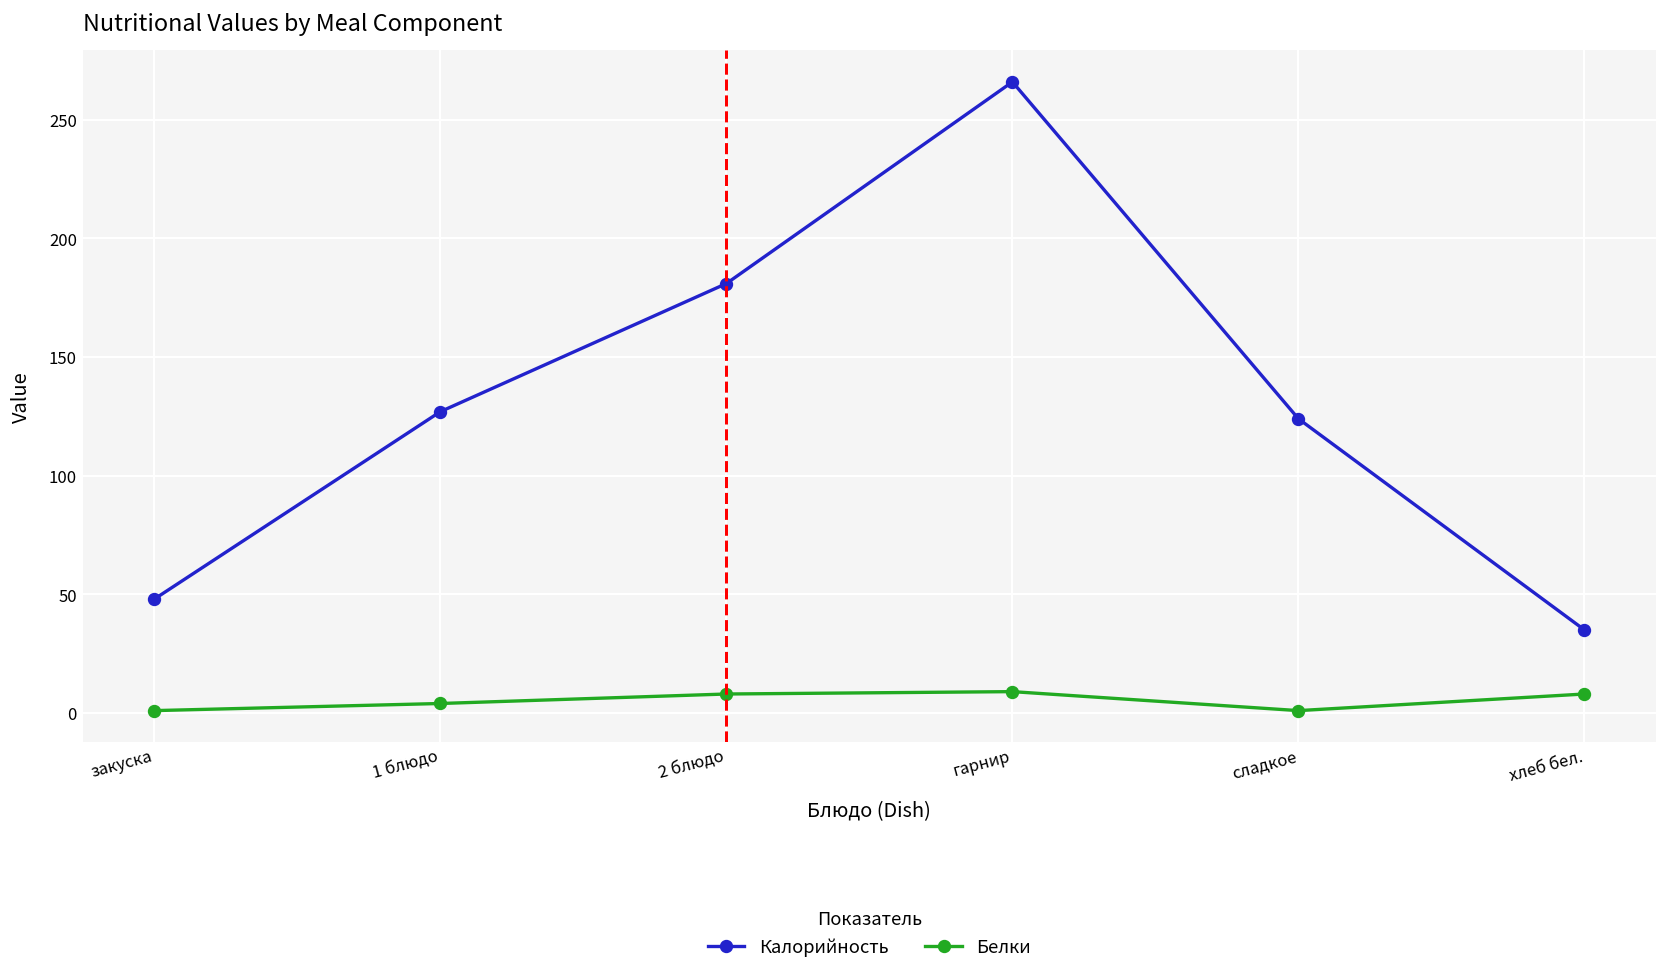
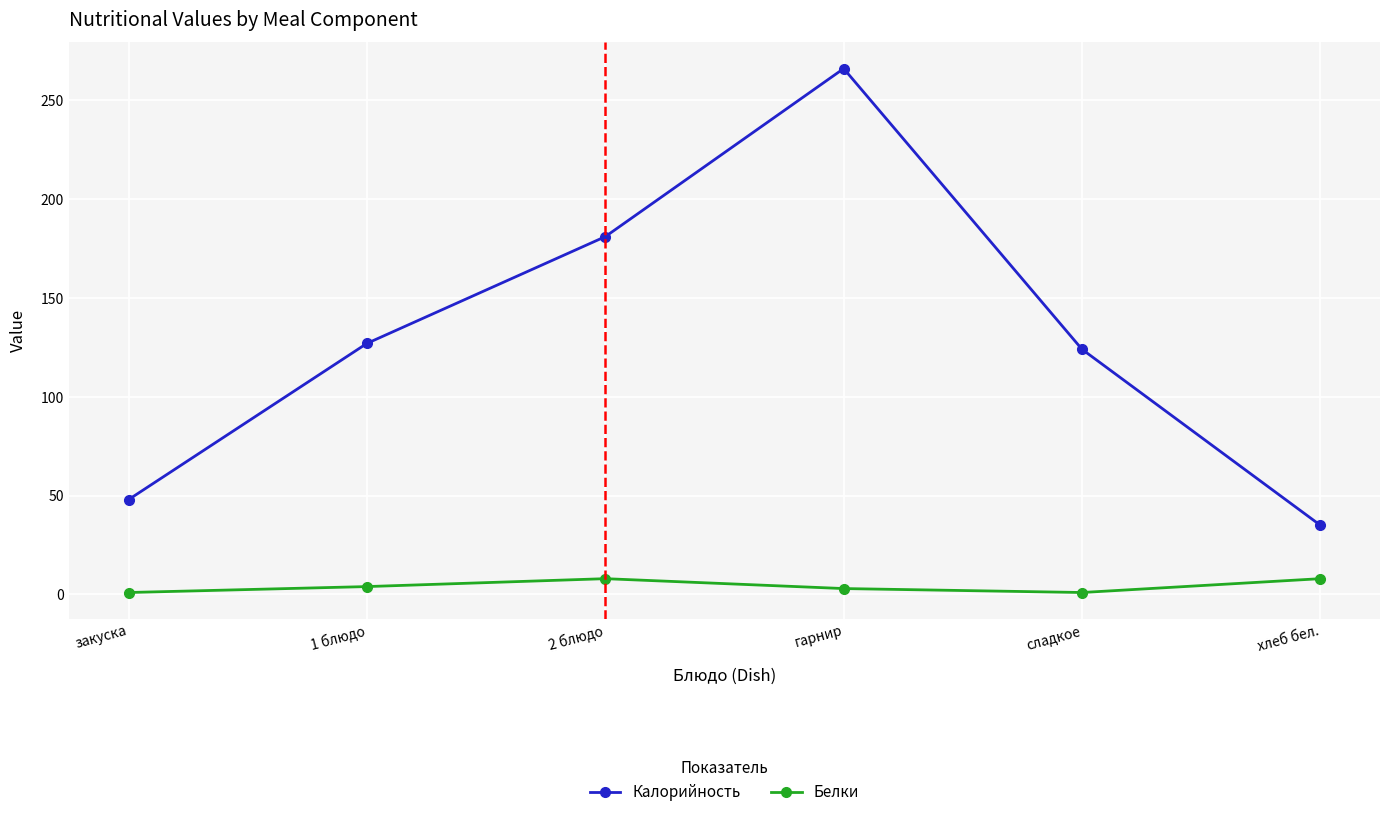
Белки, гарнир: 9 -> 3
